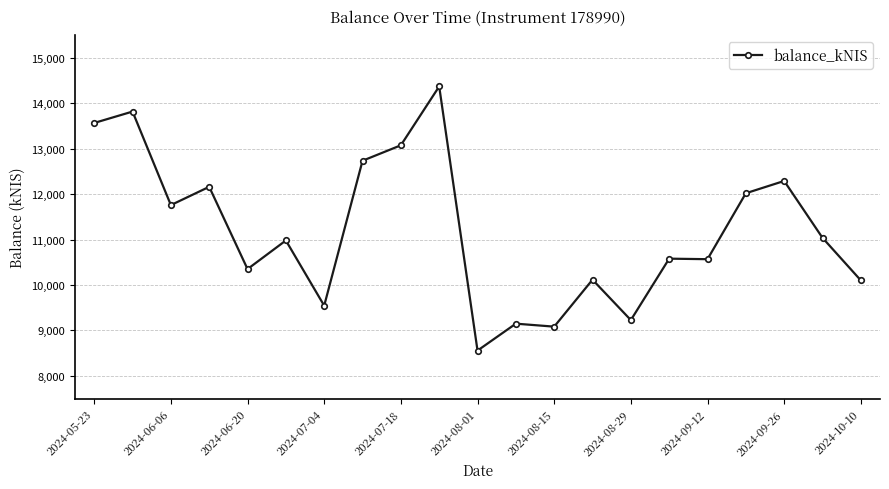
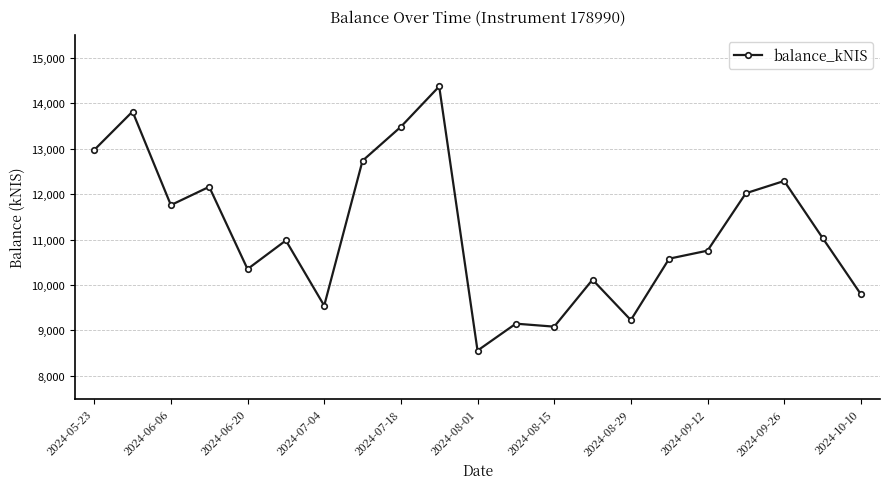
2024-05-23: 13,600 -> 13,000
2024-07-18: 13,100 -> 13,500
2024-09-12: 10,600 -> 10,800
2024-10-10: 10,100 -> 9,800
